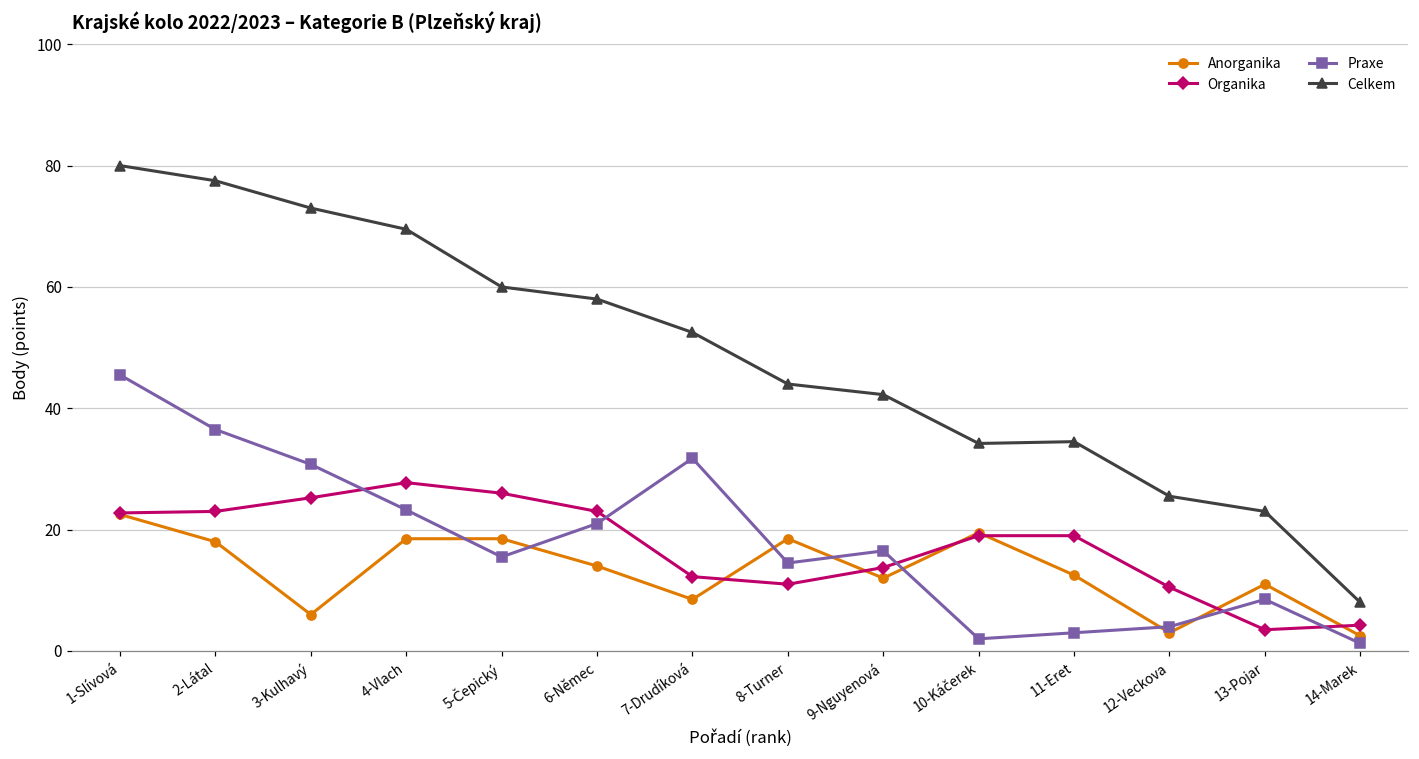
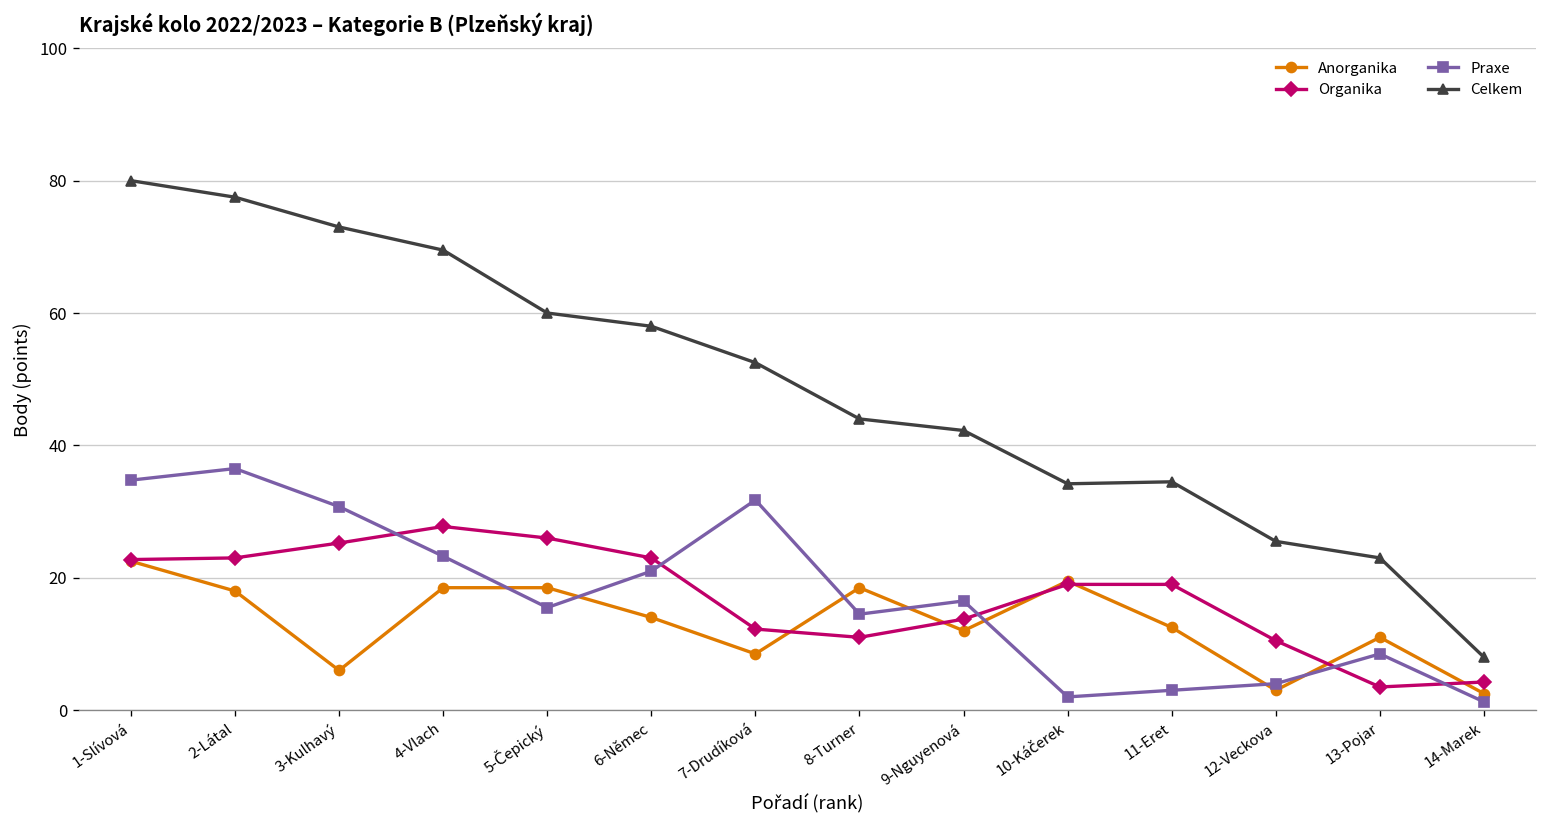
Praxe, 1-Slívová: 46 -> 35
